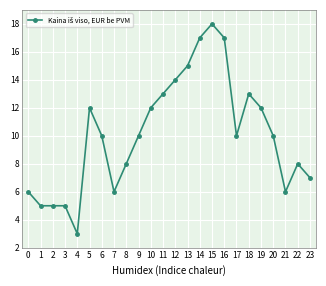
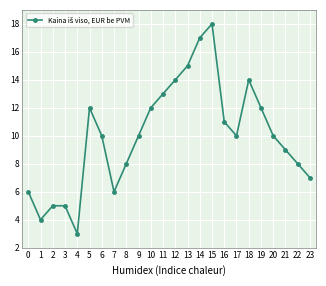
1: 5 -> 4
16: 17 -> 11
18: 13 -> 14
21: 6 -> 9
